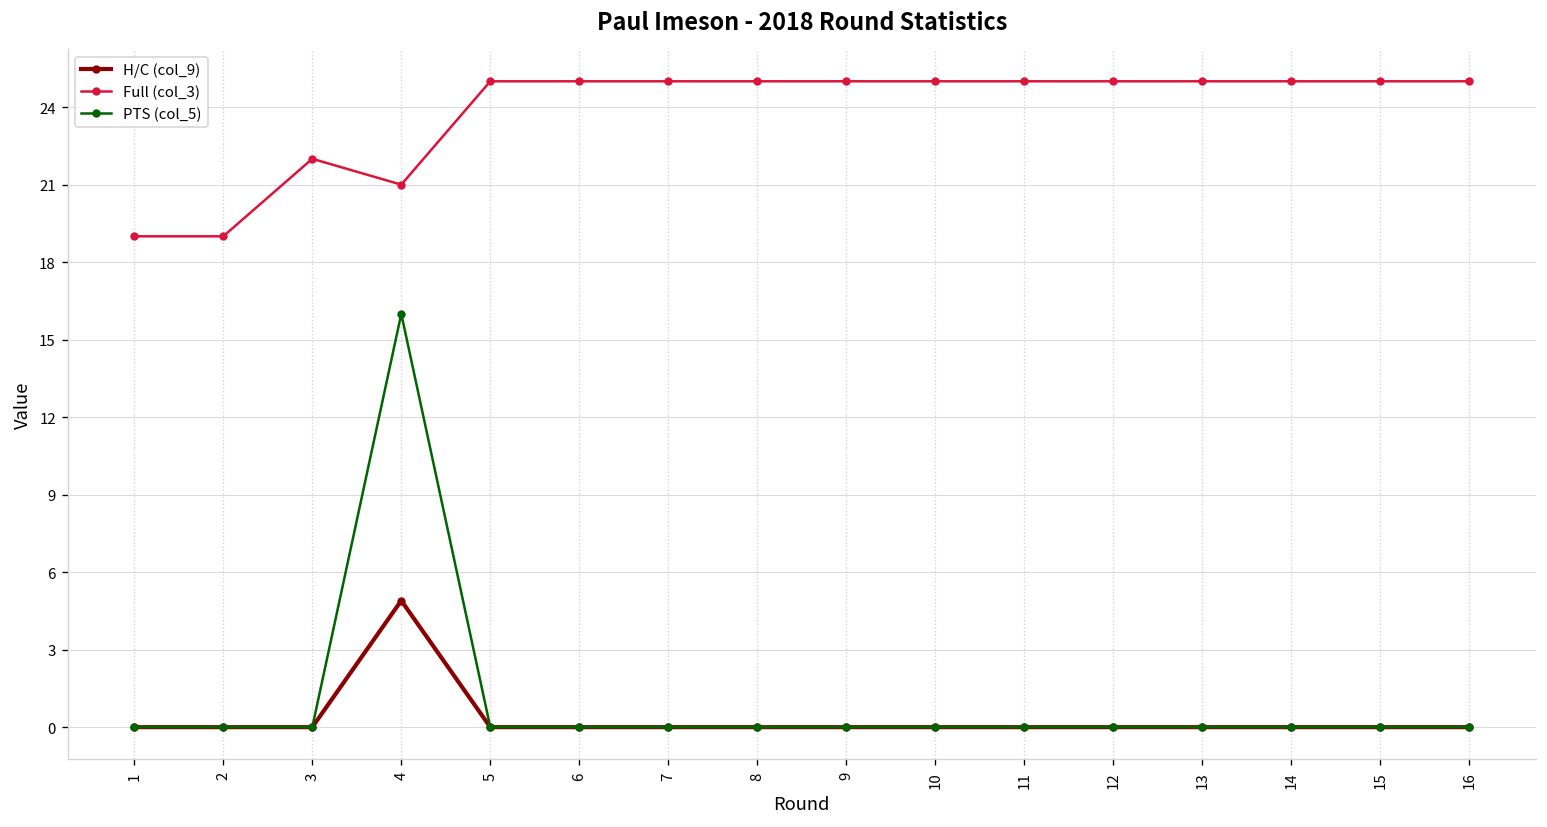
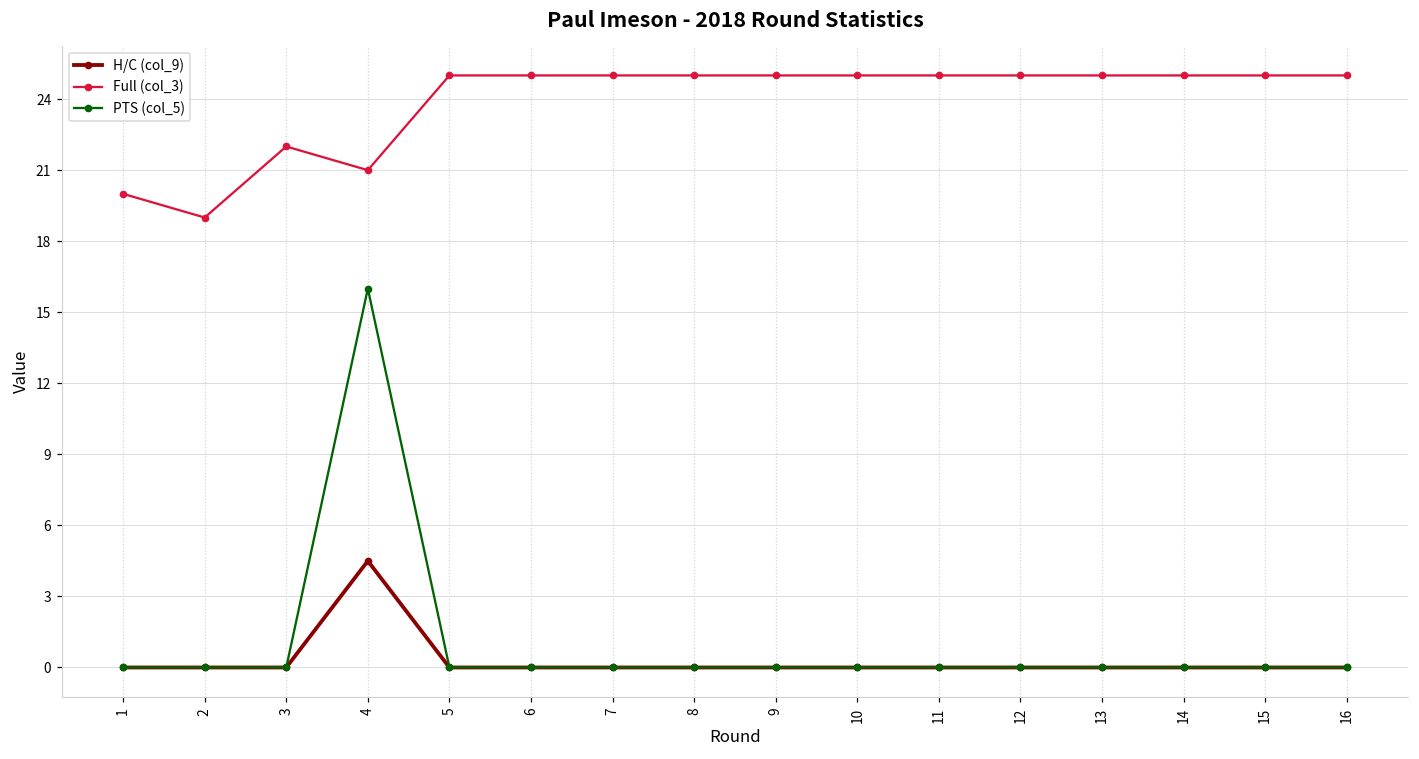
Full (col_3), 1: 19 -> 20
H/C (col_9), 4: 4.9 -> 4.5
